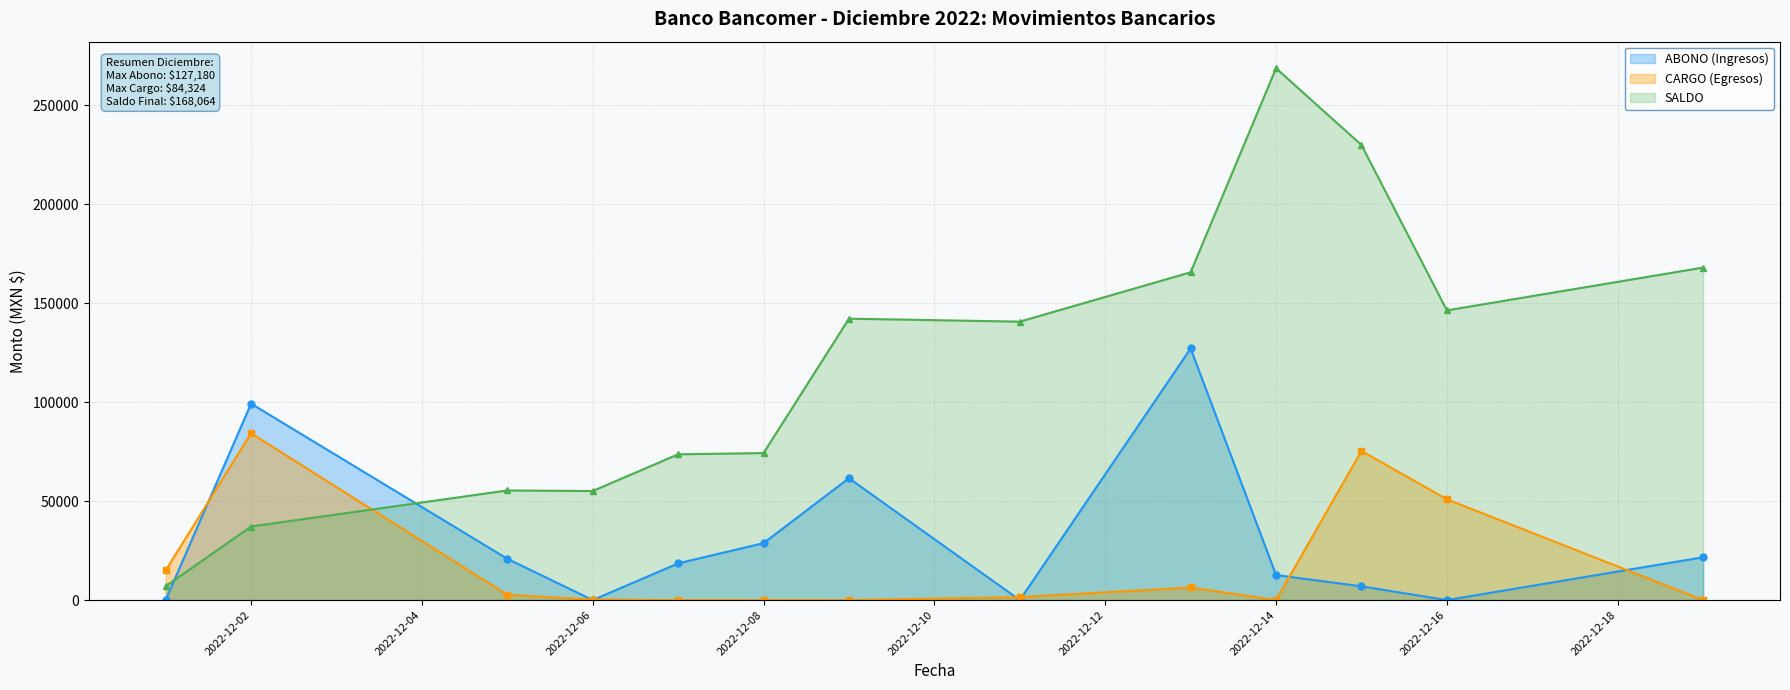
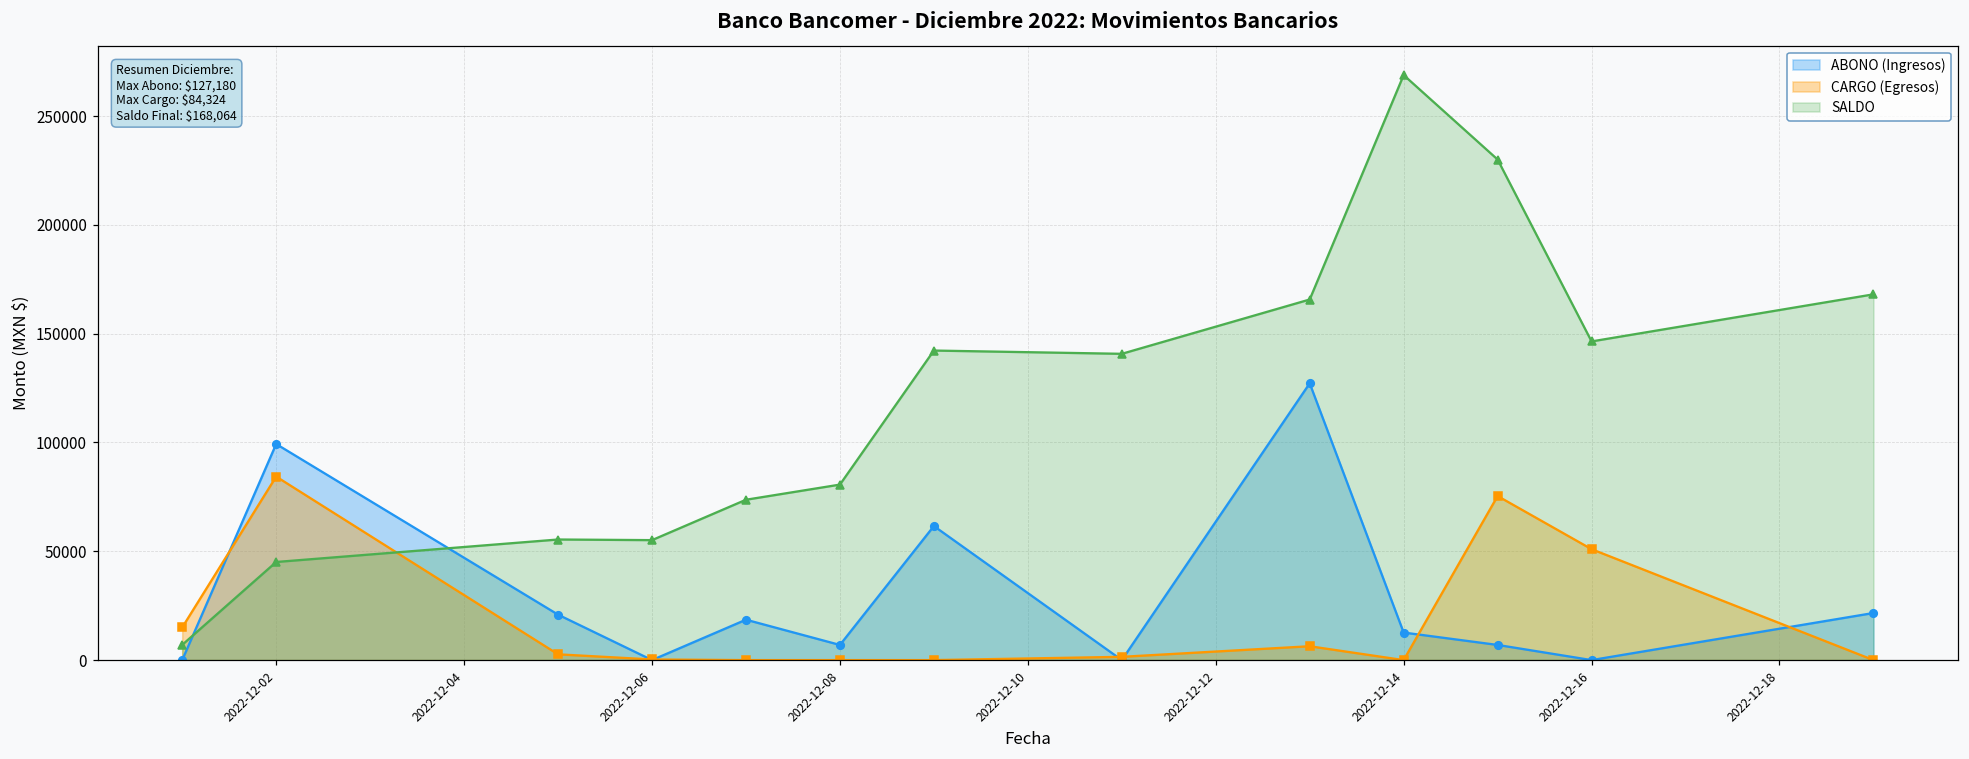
SALDO, 2022-12-02: 37000 -> 45000
ABONO (Ingresos), 2022-12-08: 29000 -> 7000
SALDO, 2022-12-08: 74000 -> 81000
